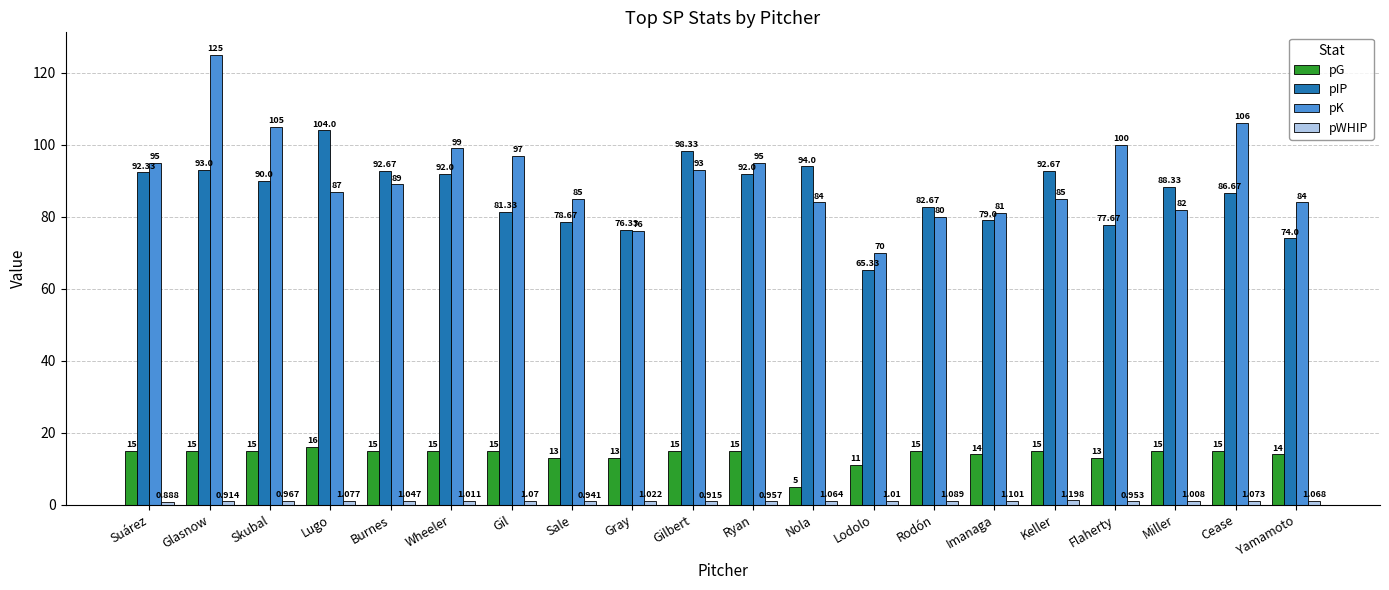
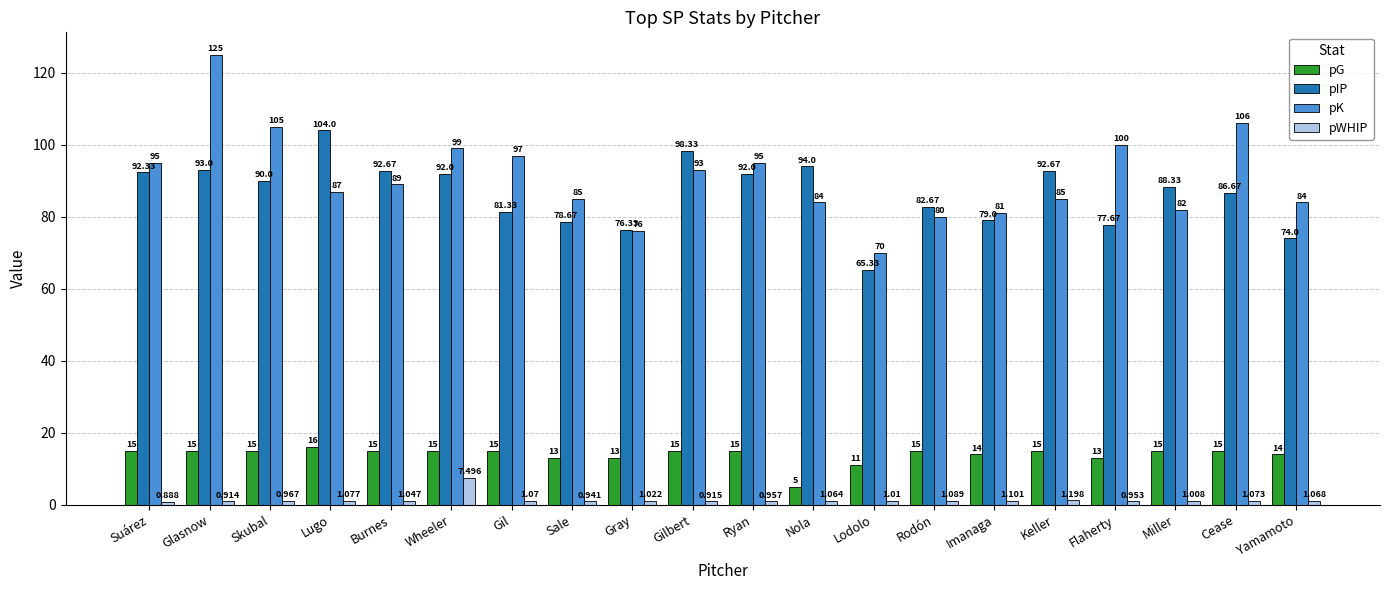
pWHIP, Wheeler: 1.011 -> 7.496
